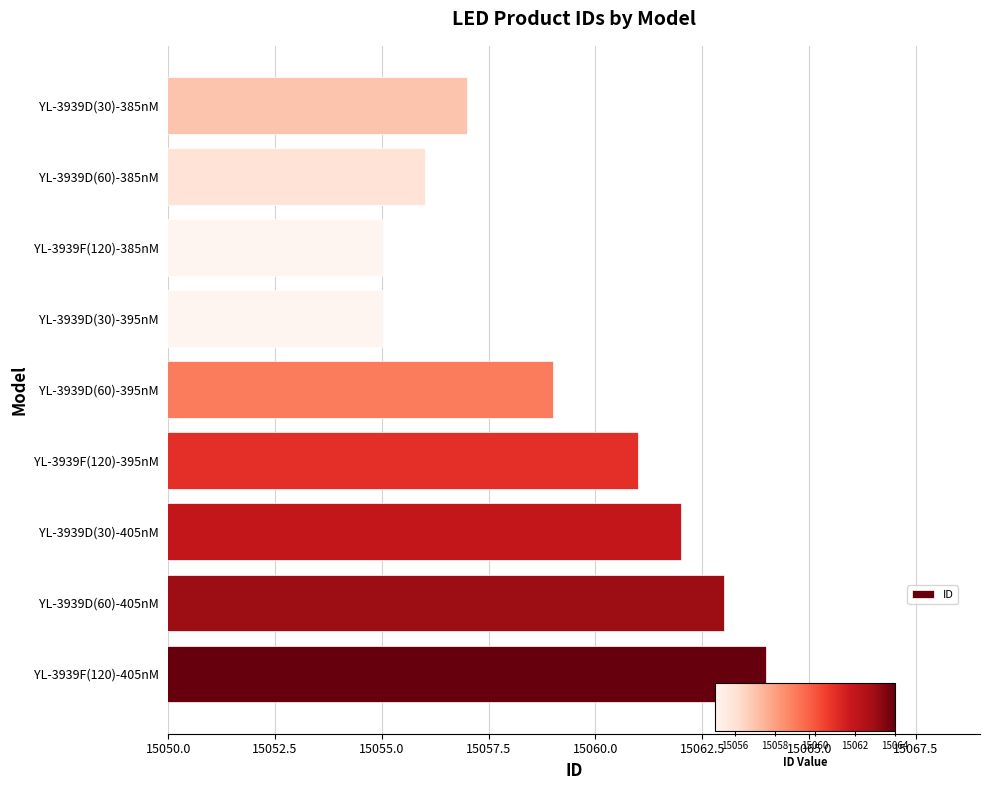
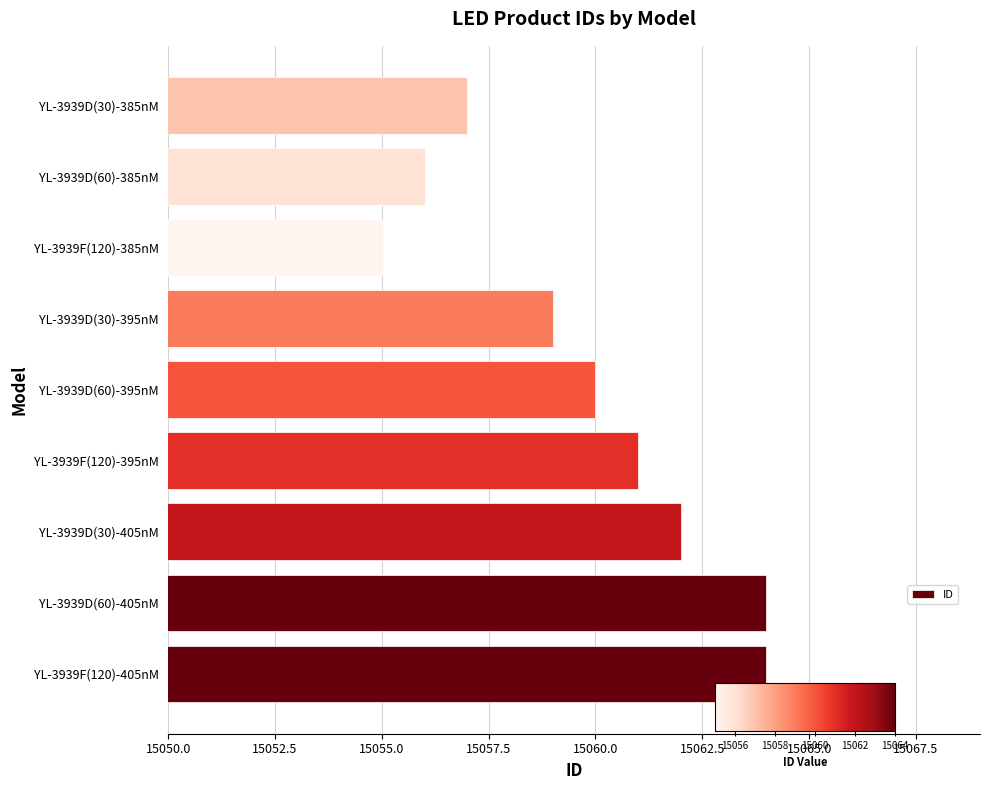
YL-3939D(30)-395nM: 15055 -> 15059
YL-3939D(60)-395nM: 15059 -> 15060
YL-3939D(60)-405nM: 15063 -> 15064
